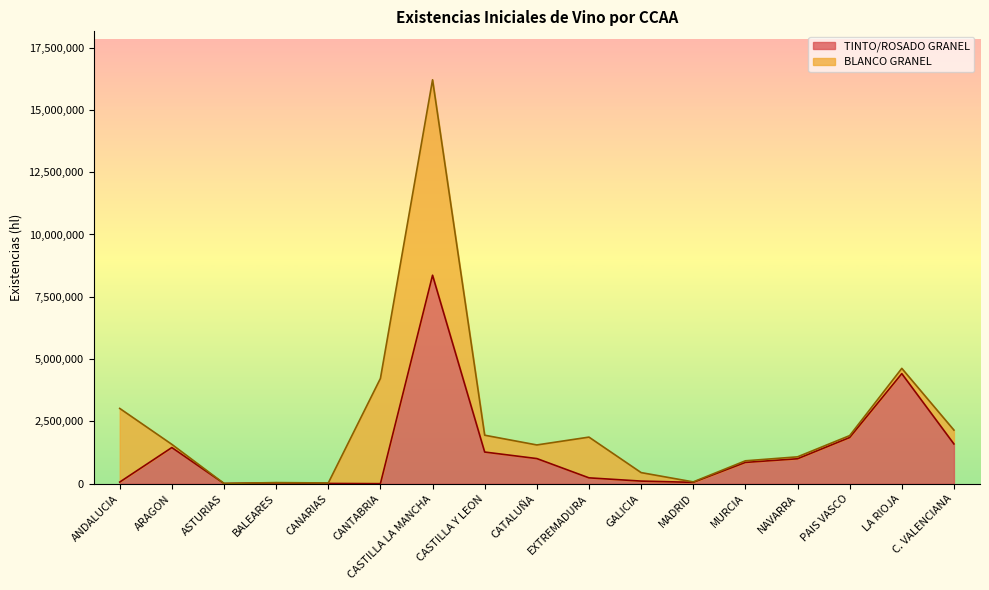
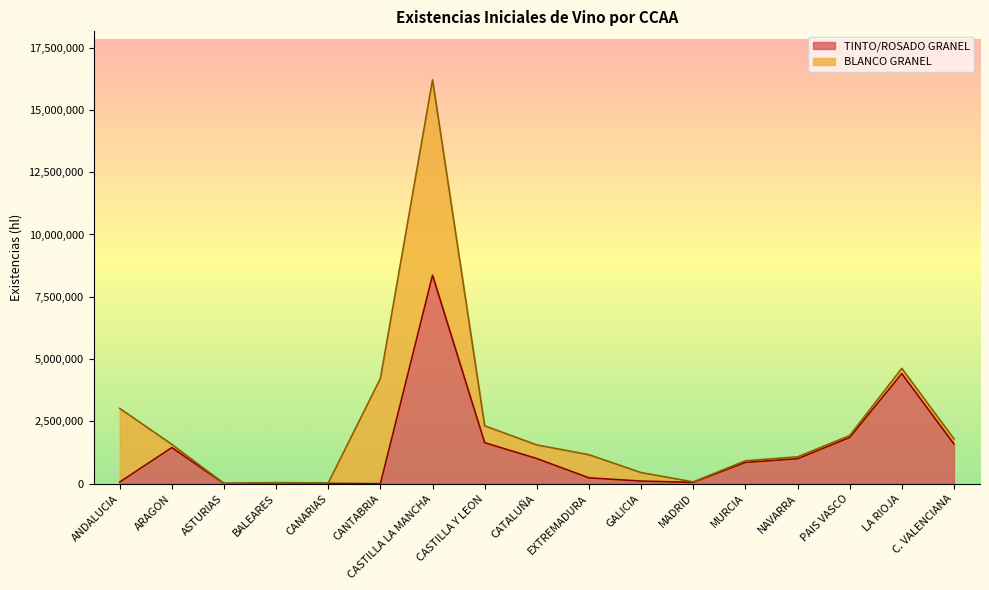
TINTO/ROSADO GRANEL, CASTILLA Y LEON: 1,300,000 -> 1,600,000
BLANCO GRANEL, EXTREMADURA: 1,600,000 -> 900,000
BLANCO GRANEL, C. VALENCIANA: 600,000 -> 200,000
